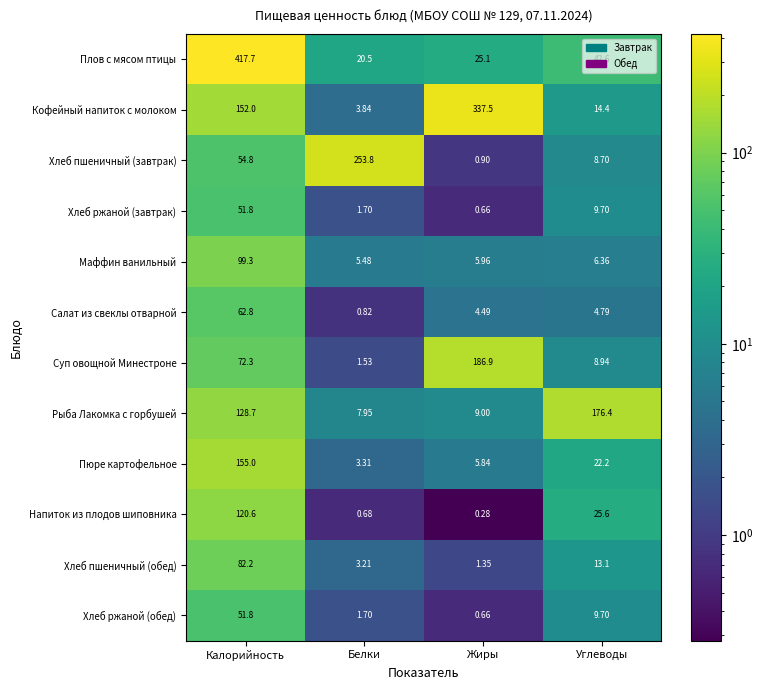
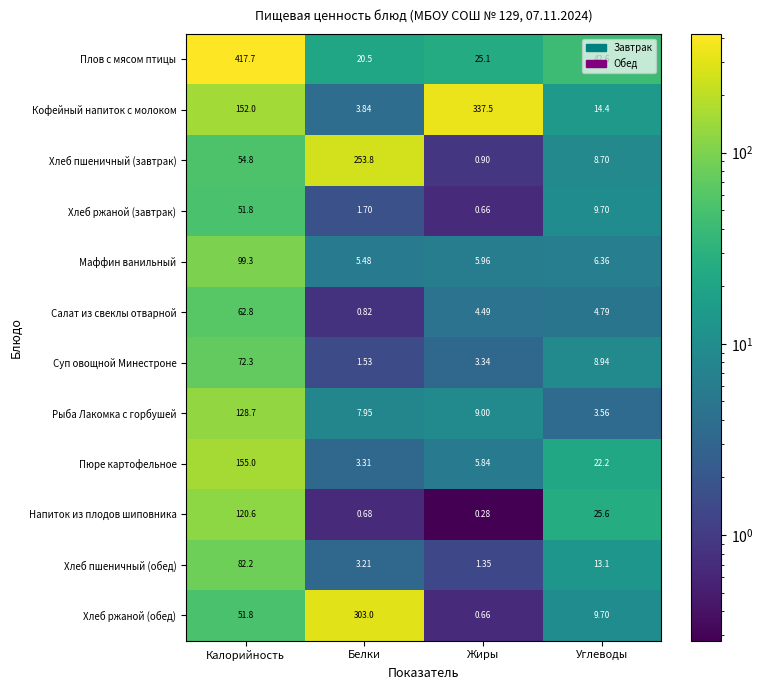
Суп овощной Минестроне, Жиры: 186.9 -> 3.34
Рыба Лакомка с горбушей, Углеводы: 176.4 -> 3.56
Хлеб ржаной (обед), Белки: 1.70 -> 303.0
